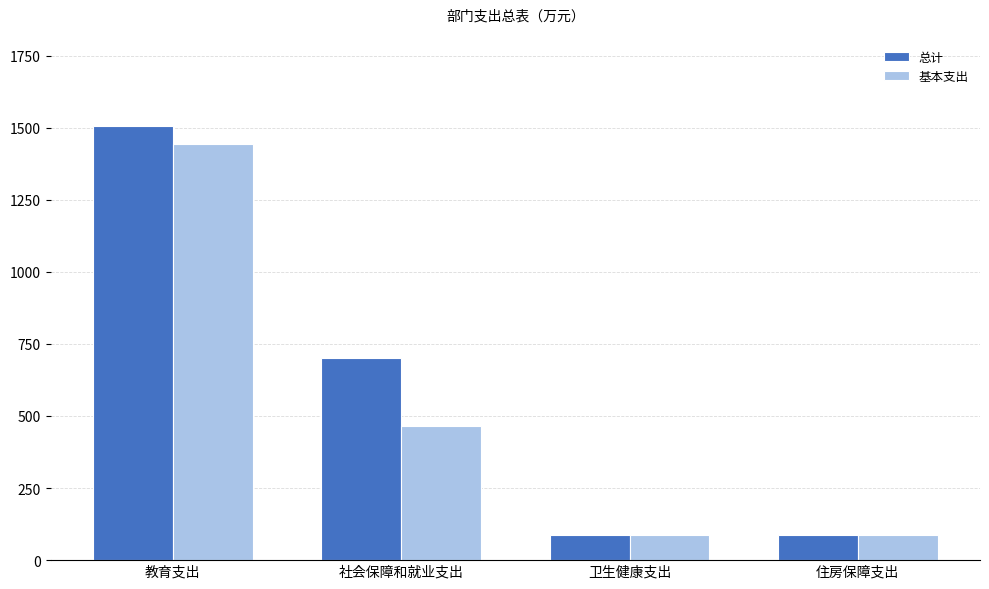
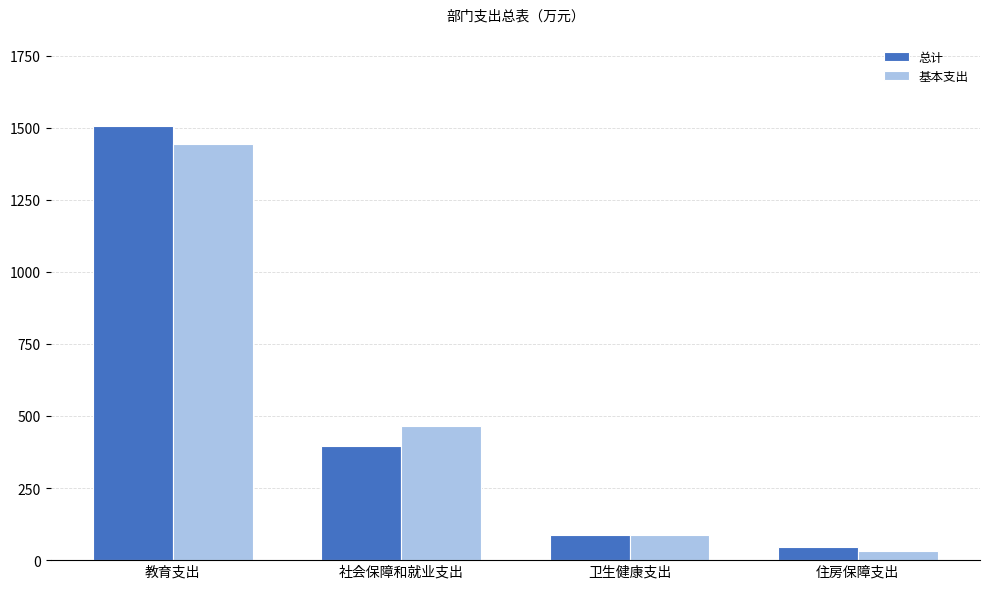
总计, 社会保障和就业支出: 700 -> 390
总计, 住房保障支出: 90 -> 50
基本支出, 住房保障支出: 90 -> 30
